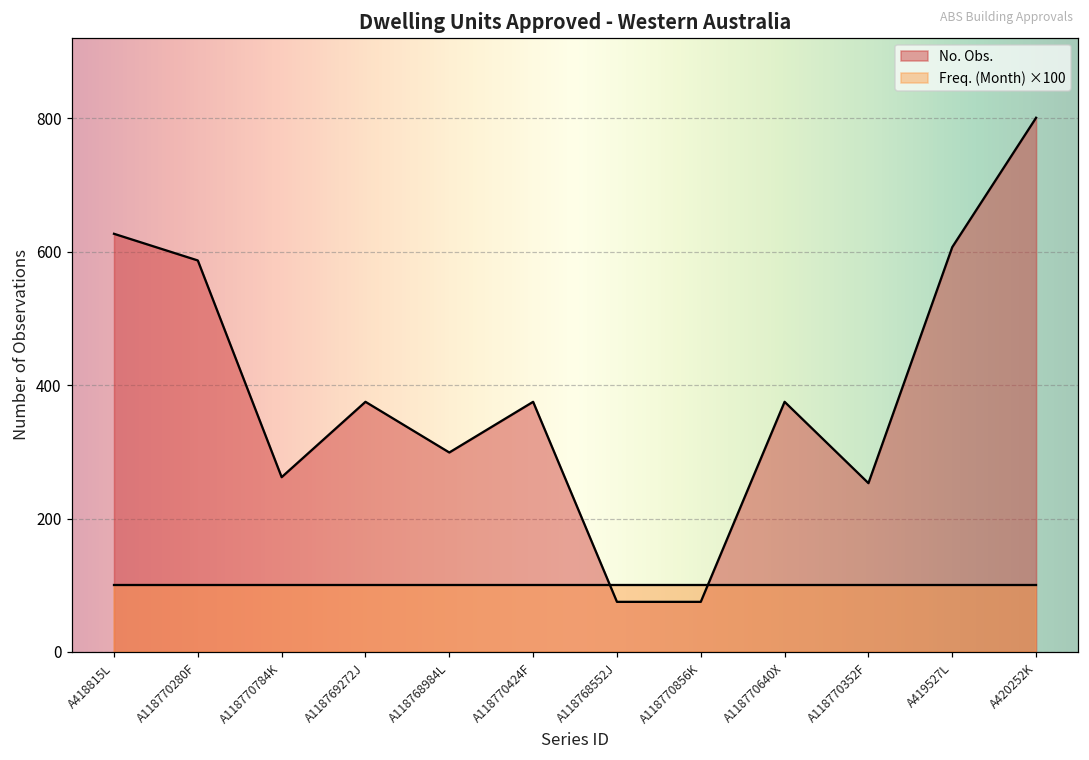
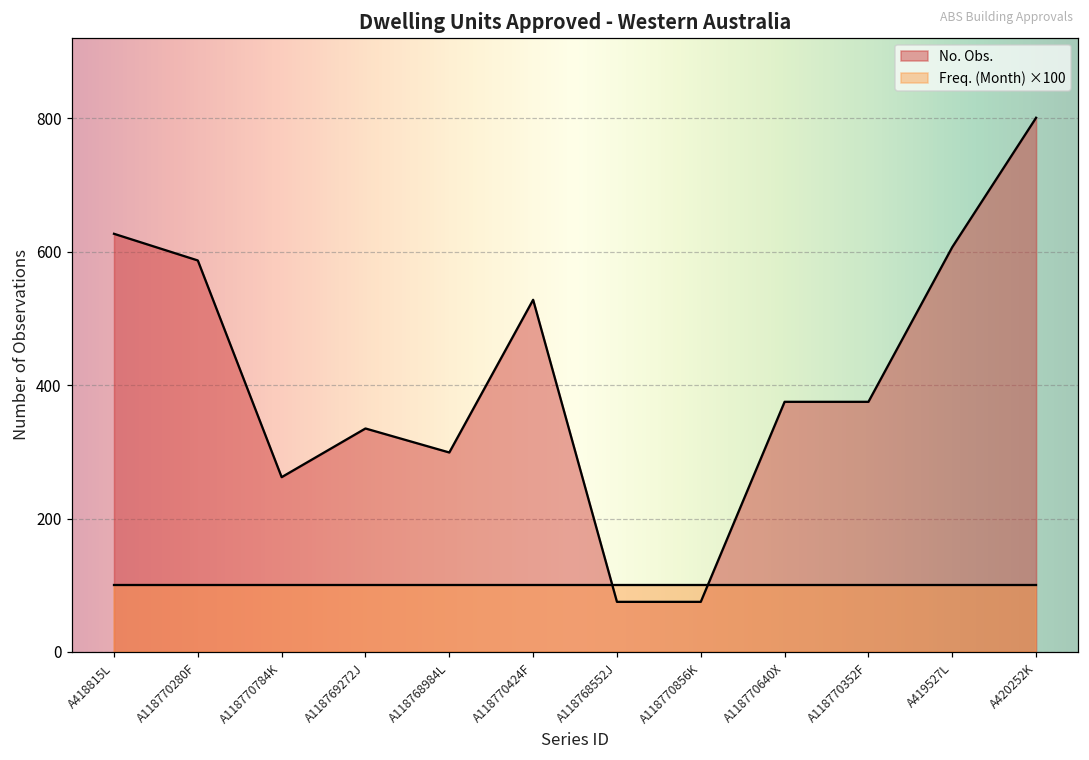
No. Obs., A118769272J: 380 -> 340
No. Obs., A118770424F: 380 -> 530
No. Obs., A118770352F: 250 -> 380
